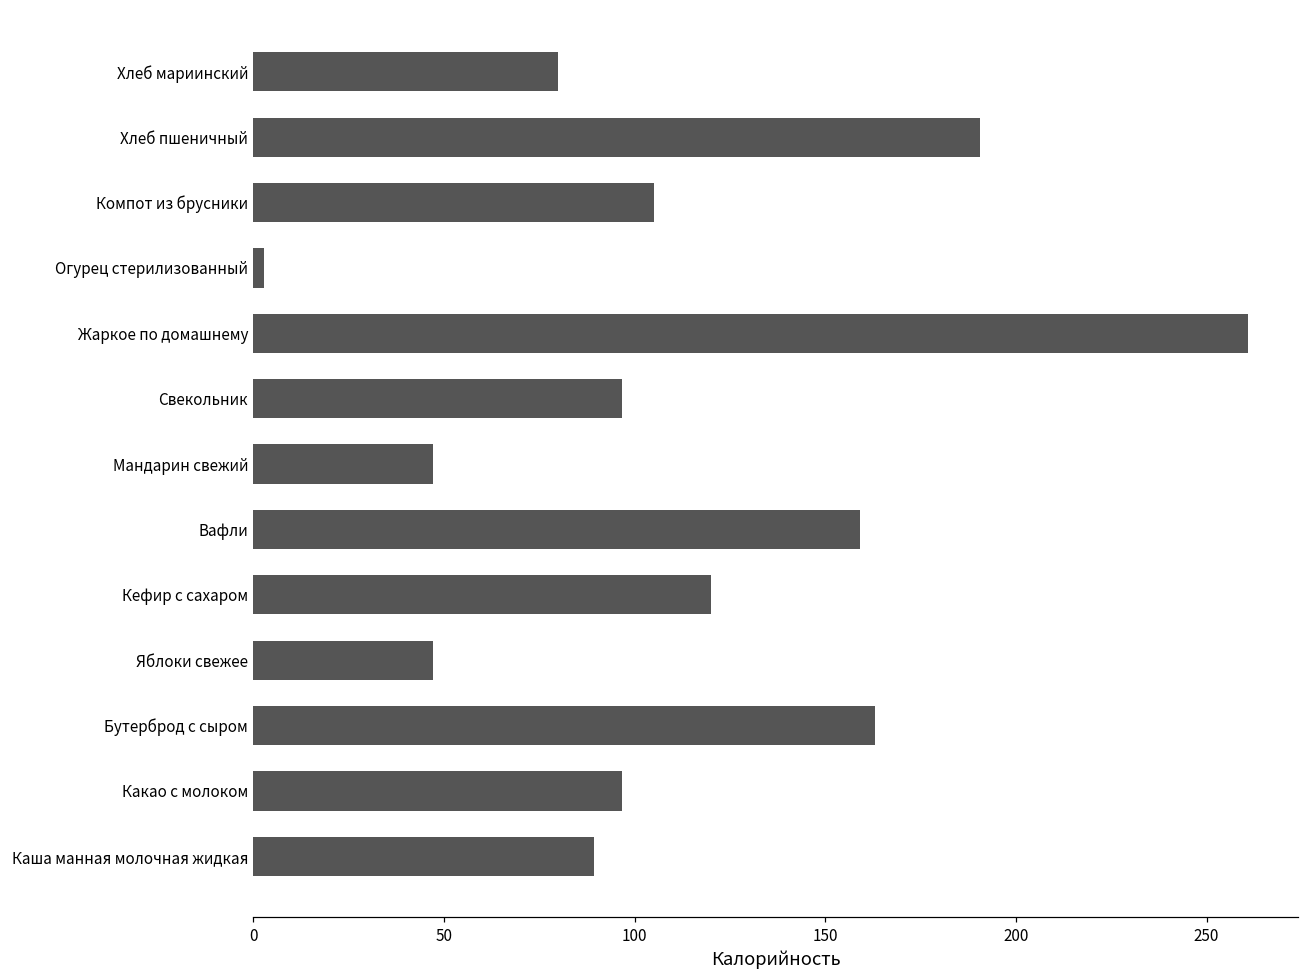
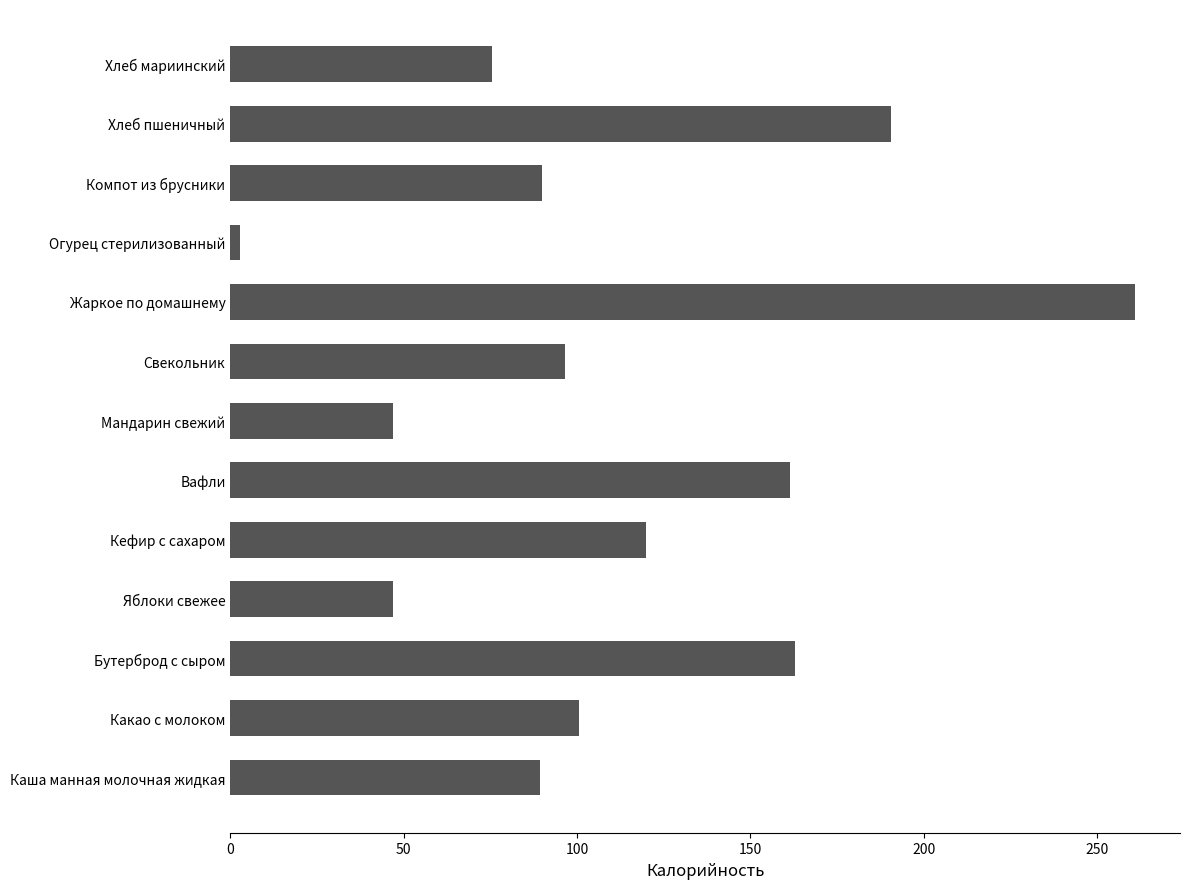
Хлеб мариинский: 80 -> 75
Компот из брусники: 105 -> 90
Вафли: 159 -> 162
Какао с молоком: 97 -> 101
